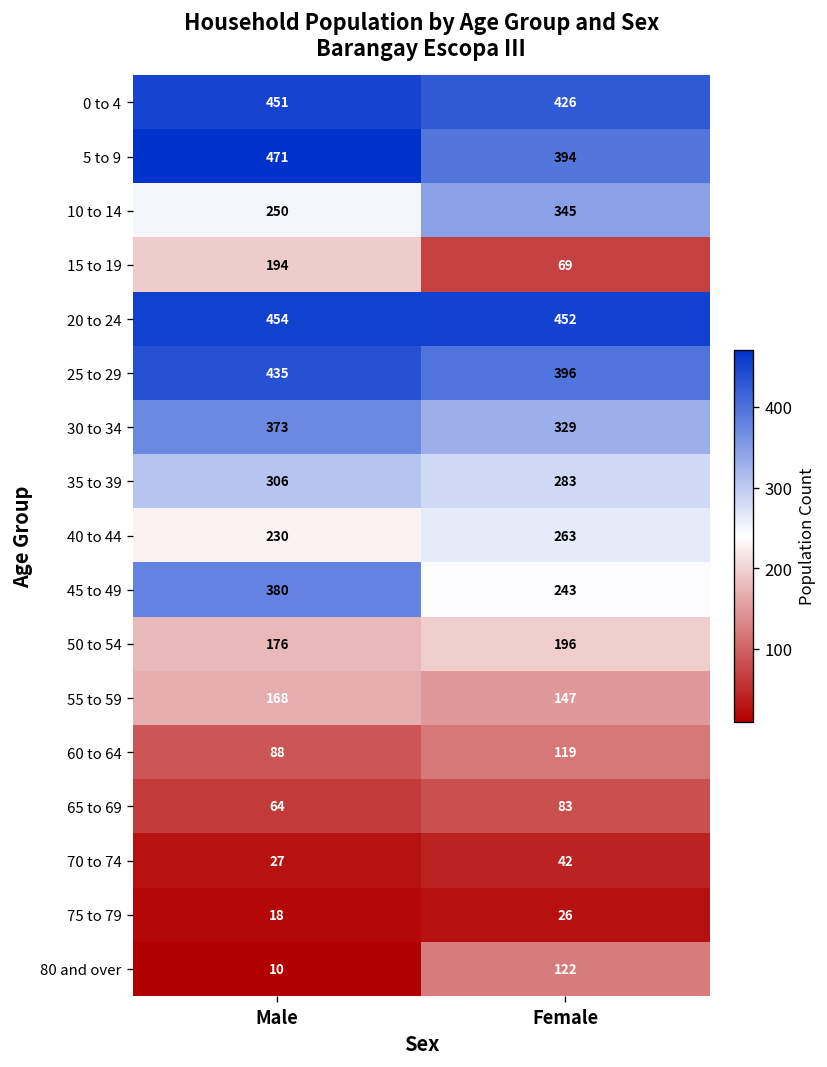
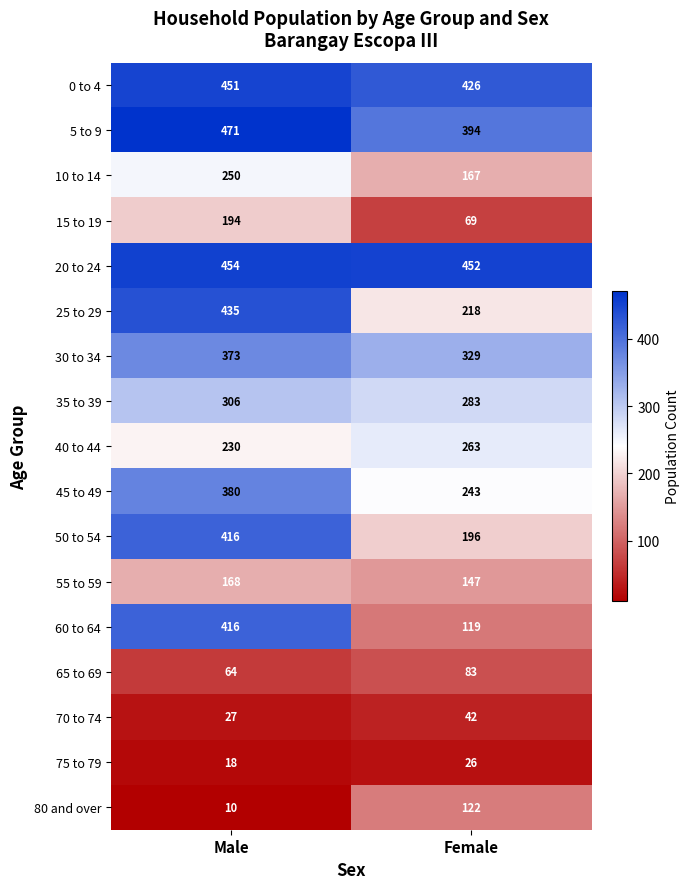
10 to 14, Female: 345 -> 167
25 to 29, Female: 396 -> 218
50 to 54, Male: 176 -> 416
60 to 64, Male: 88 -> 416
